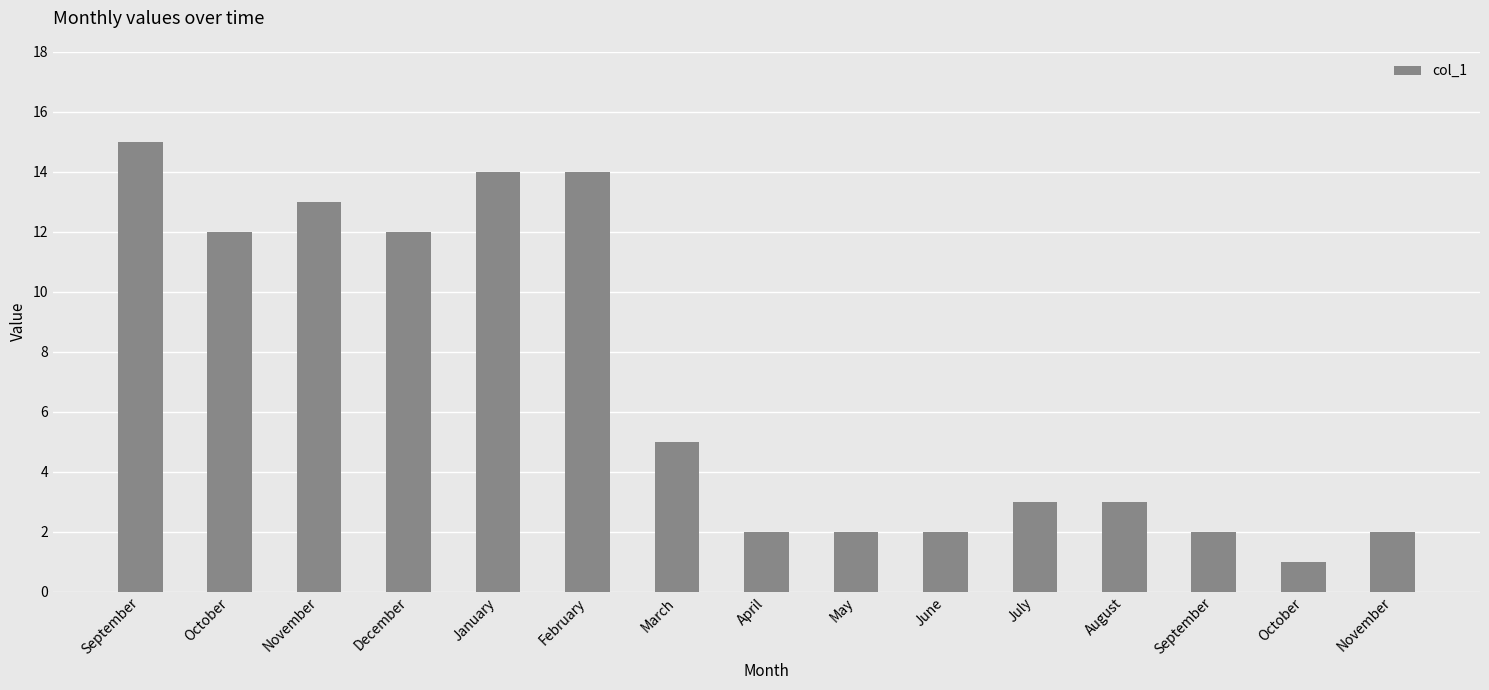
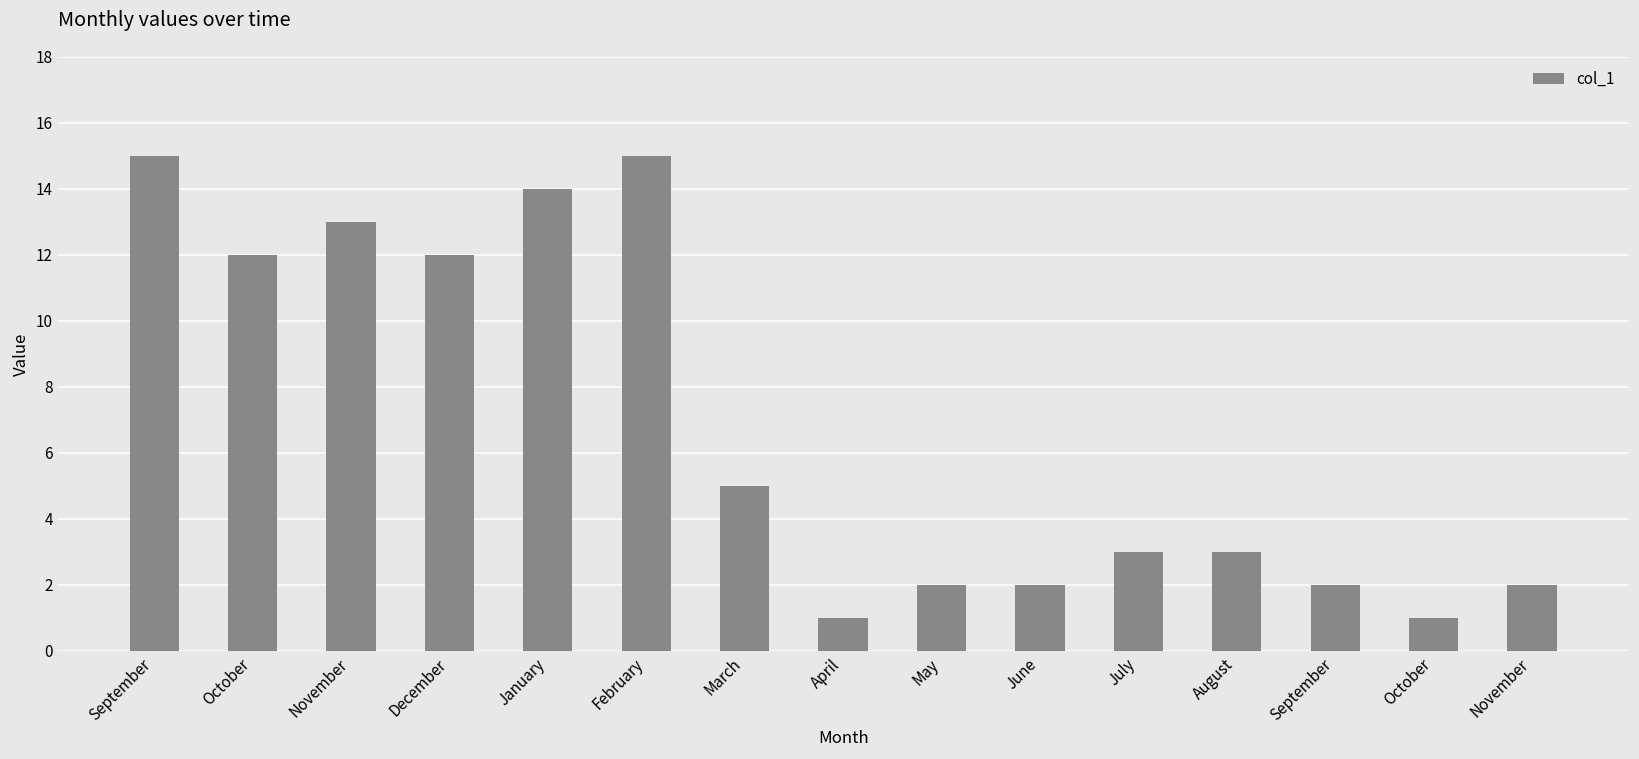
February: 14 -> 15
April: 2 -> 1
